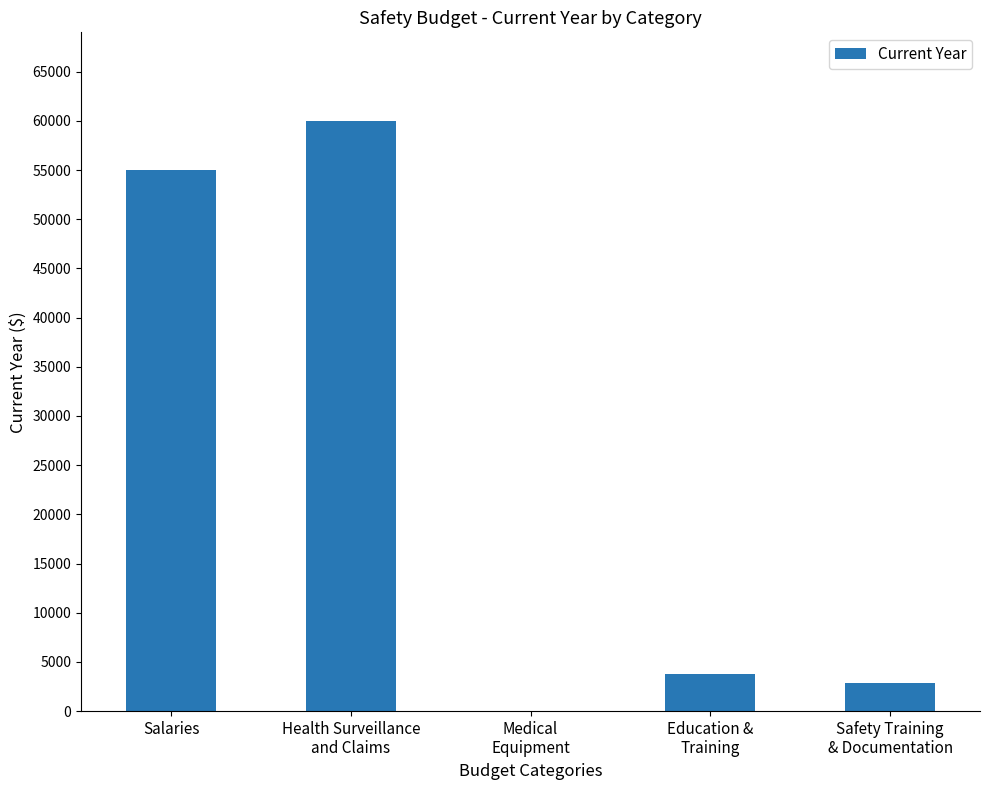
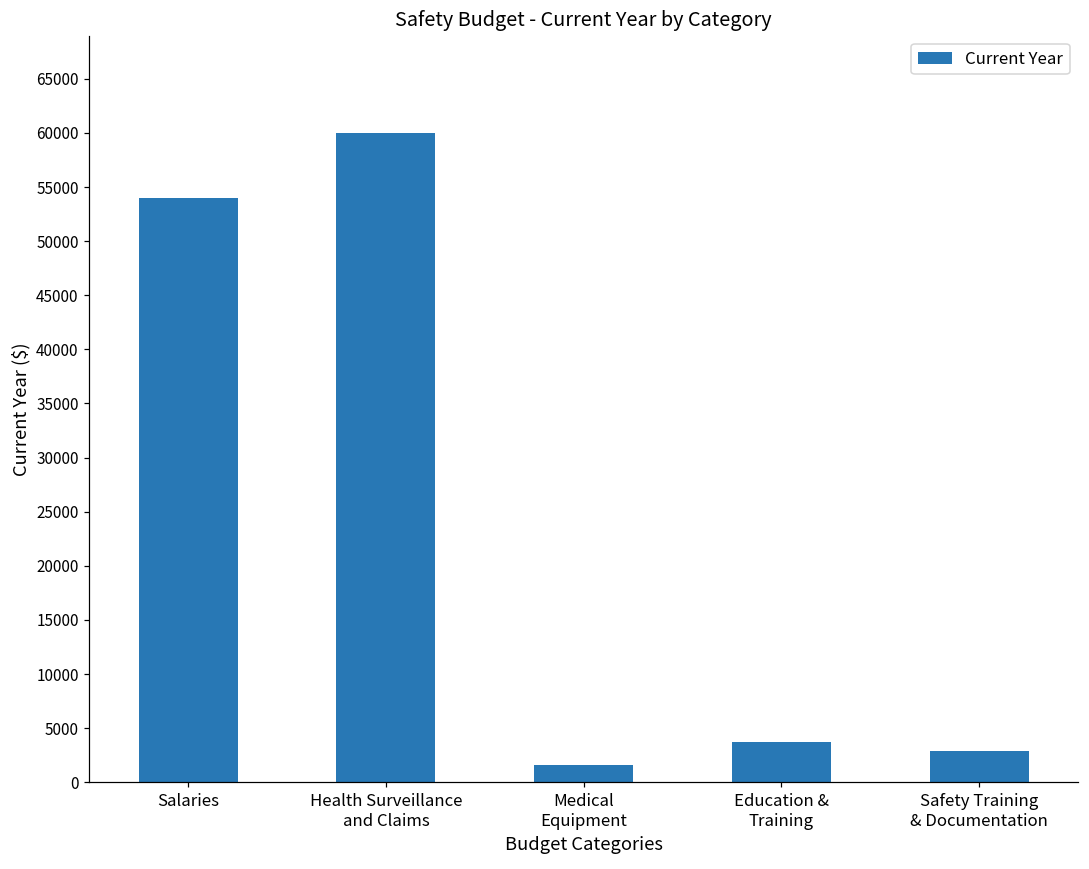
Salaries: 55000 -> 54000
Medical Equipment: 0 -> 2000
